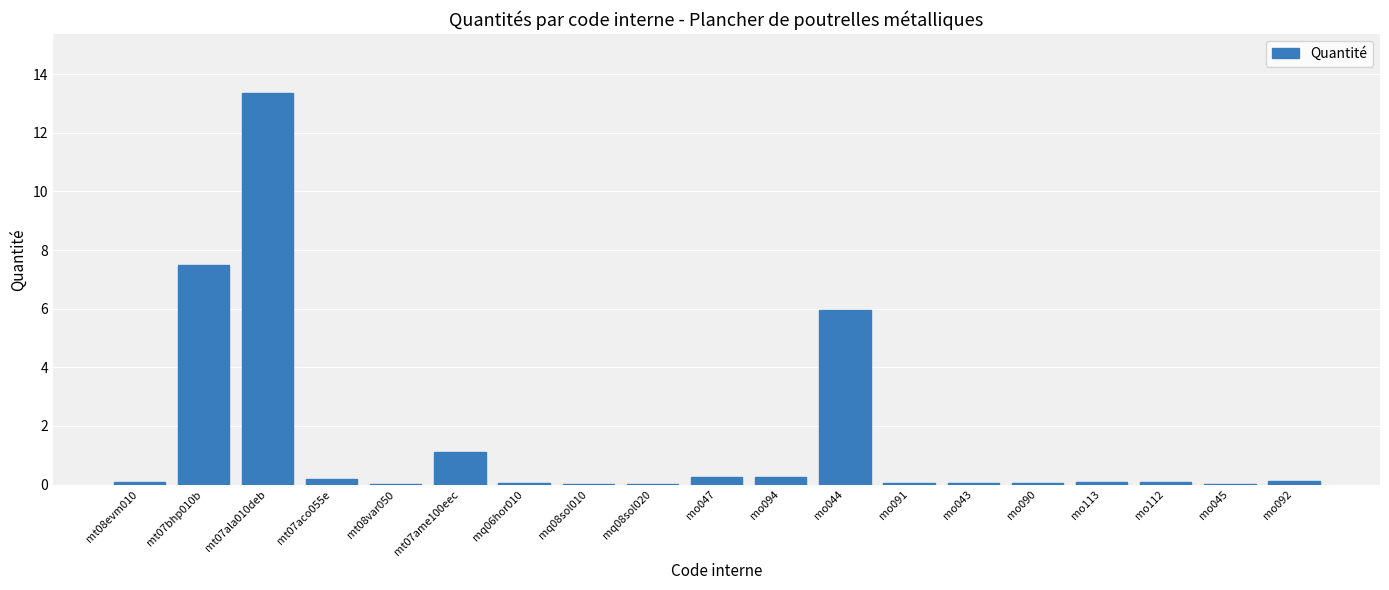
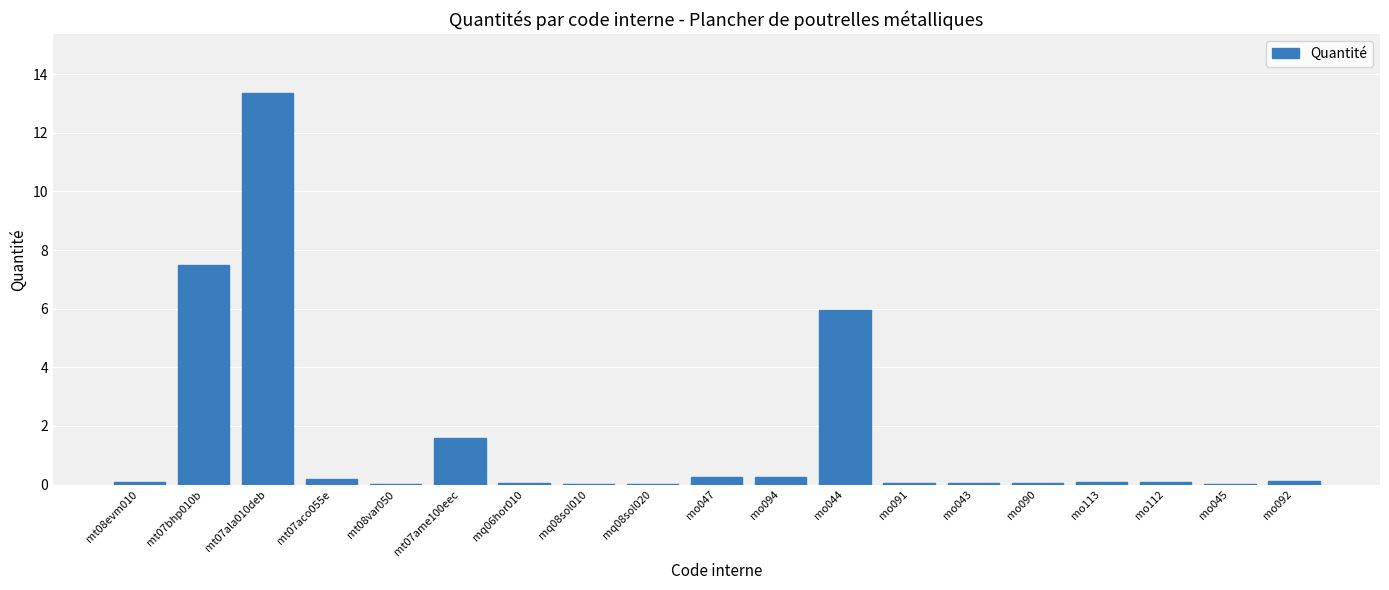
mt07ame100eec: 1.1 -> 1.6
